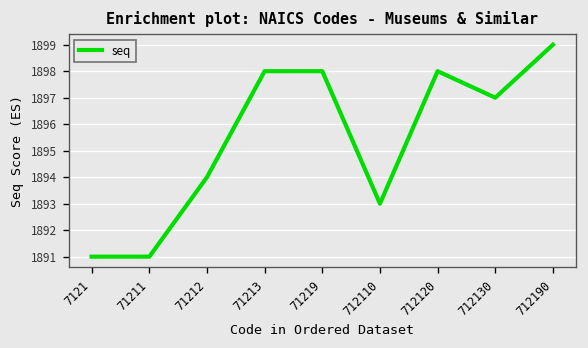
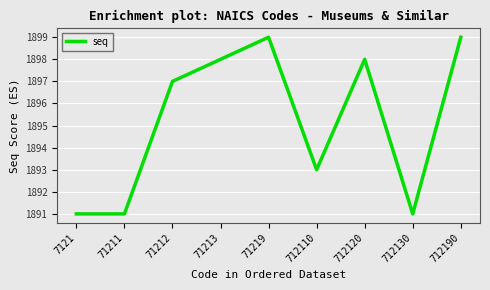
71212: 1894 -> 1897
71219: 1898 -> 1899
712130: 1897 -> 1891
